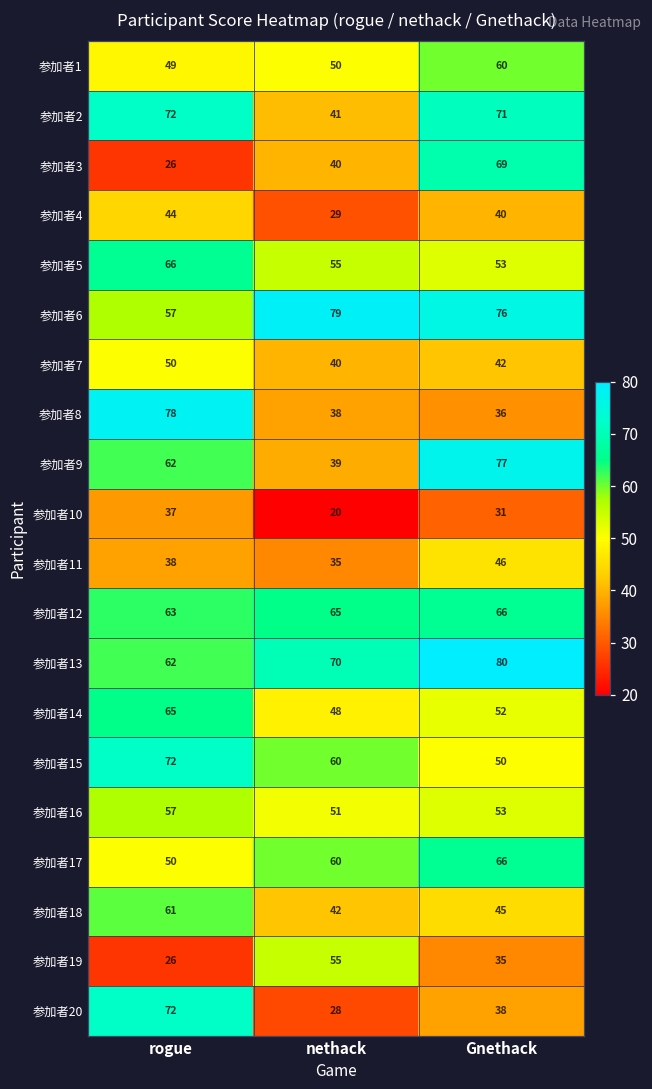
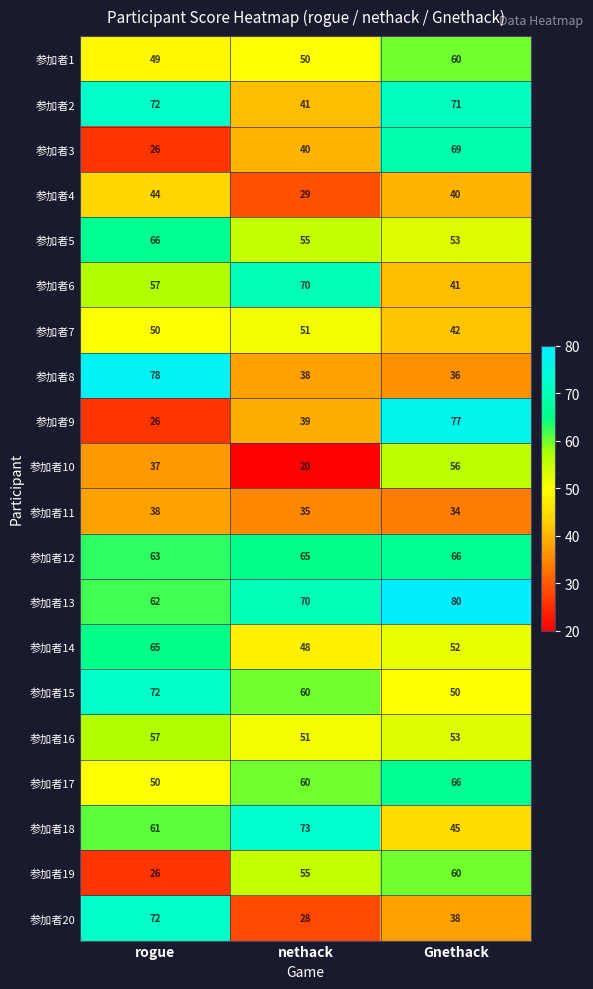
参加者6, nethack: 79 -> 70
参加者6, Gnethack: 76 -> 41
参加者7, nethack: 40 -> 51
参加者9, rogue: 62 -> 26
参加者10, Gnethack: 31 -> 56
参加者11, Gnethack: 46 -> 34
参加者18, nethack: 42 -> 73
参加者19, Gnethack: 35 -> 60
